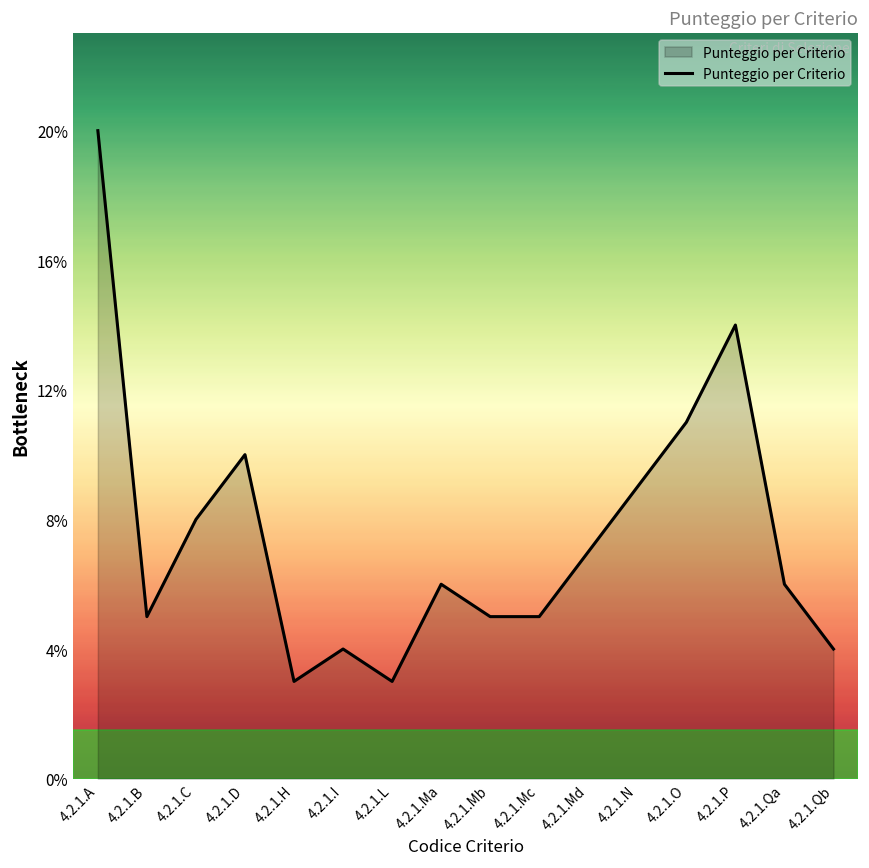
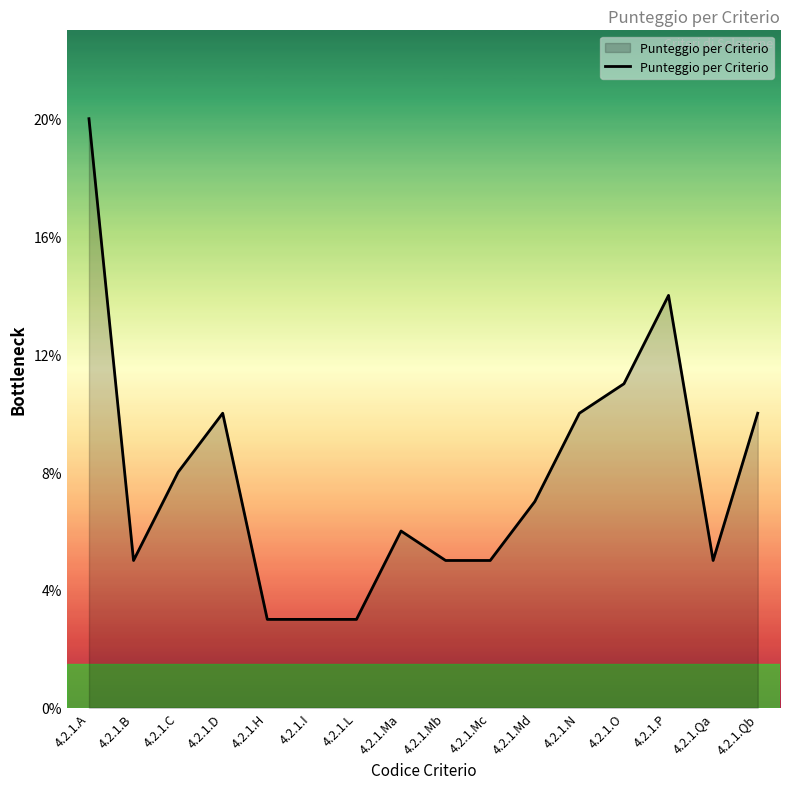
4.2.1.I: 4% -> 3%
4.2.1.N: 9% -> 10%
4.2.1.Qa: 6% -> 5%
4.2.1.Qb: 4% -> 10%
